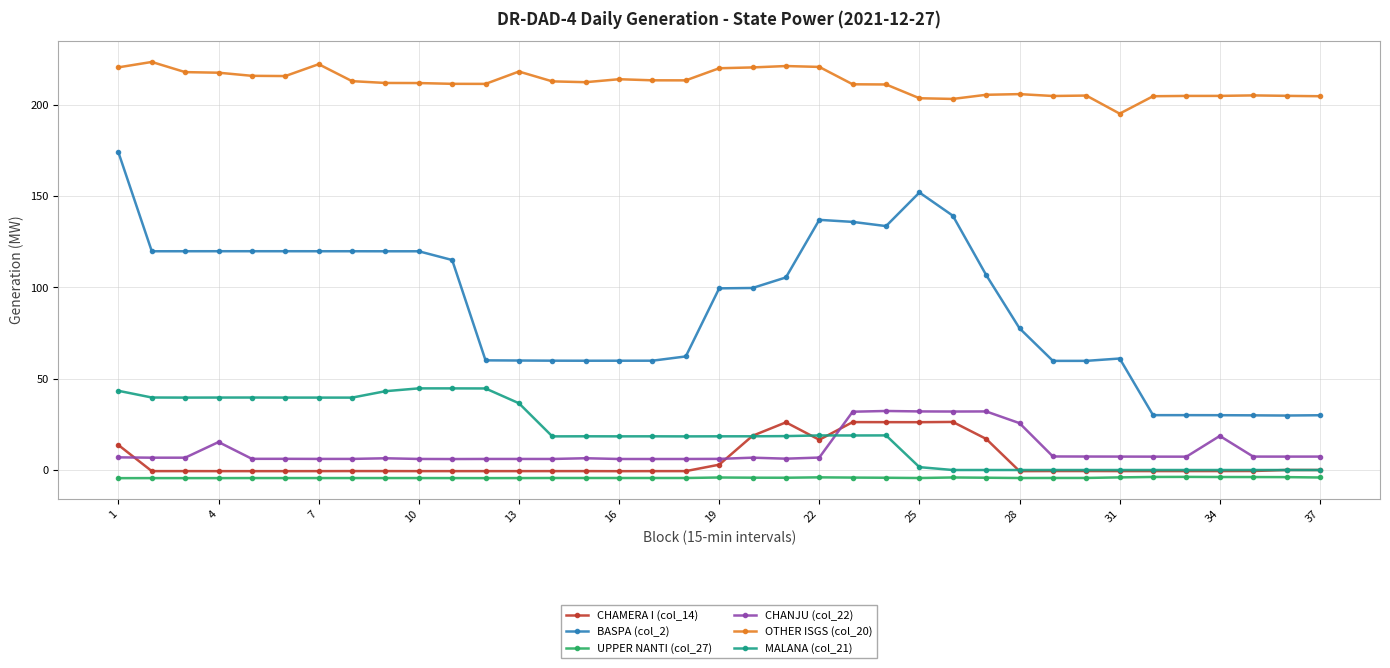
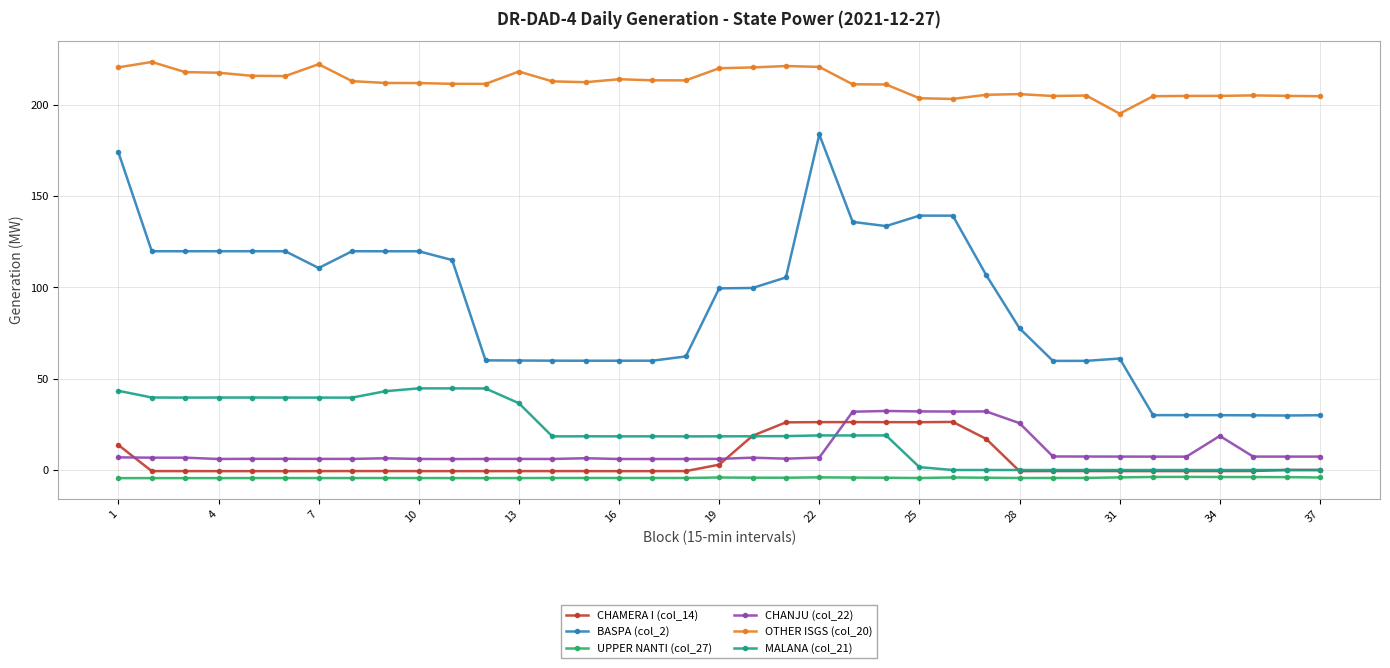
CHANJU (col_22), 4: 15 -> 6
BASPA (col_2), 7: 120 -> 111
CHAMERA I (col_14), 22: 17 -> 26
BASPA (col_2), 22: 137 -> 184
BASPA (col_2), 25: 152 -> 139
